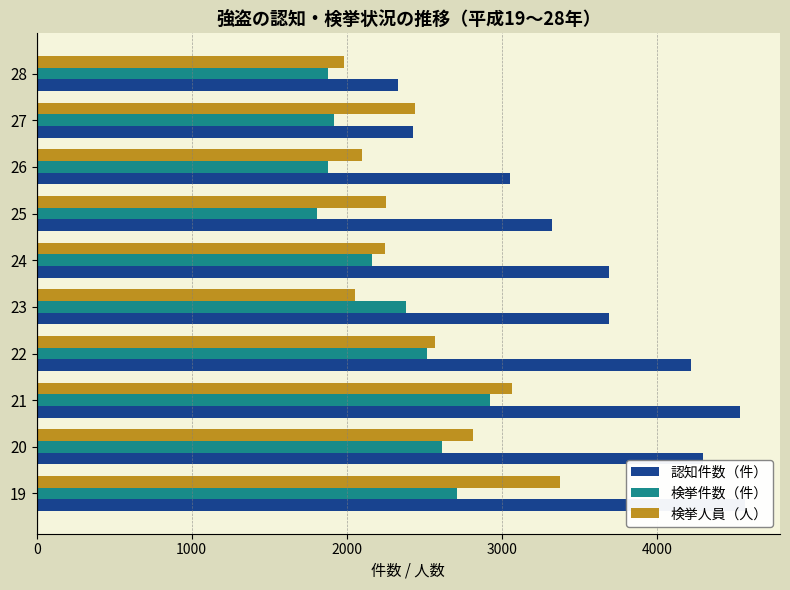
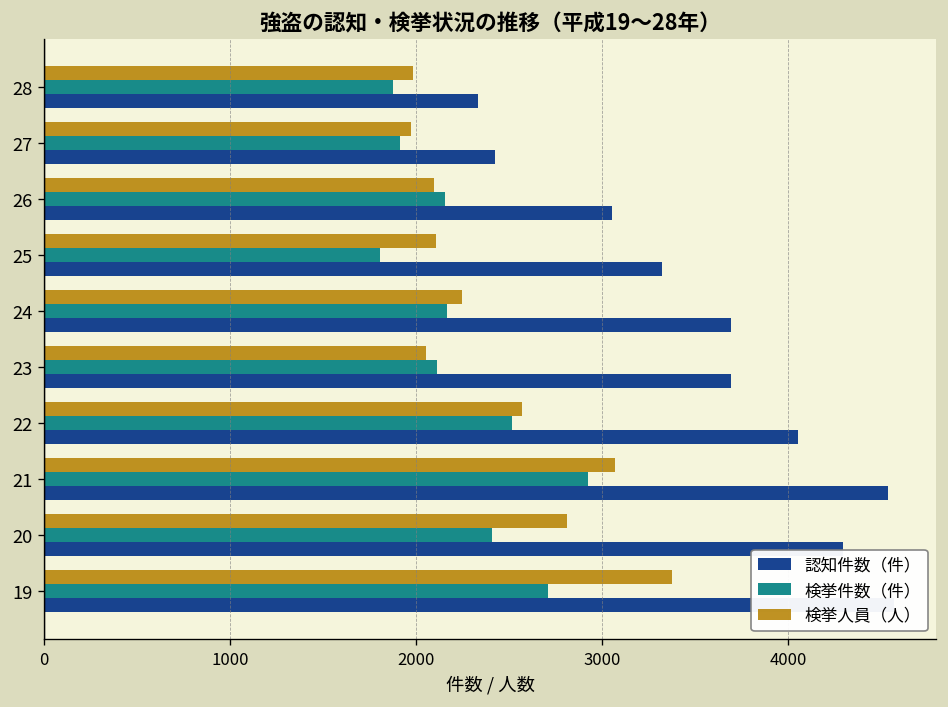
検挙人員（人）, 27: 2440 -> 1970
検挙件数（件）, 26: 1880 -> 2150
検挙人員（人）, 25: 2260 -> 2110
検挙件数（件）, 23: 2390 -> 2110
認知件数（件）, 22: 4220 -> 4050
検挙件数（件）, 20: 2610 -> 2410
